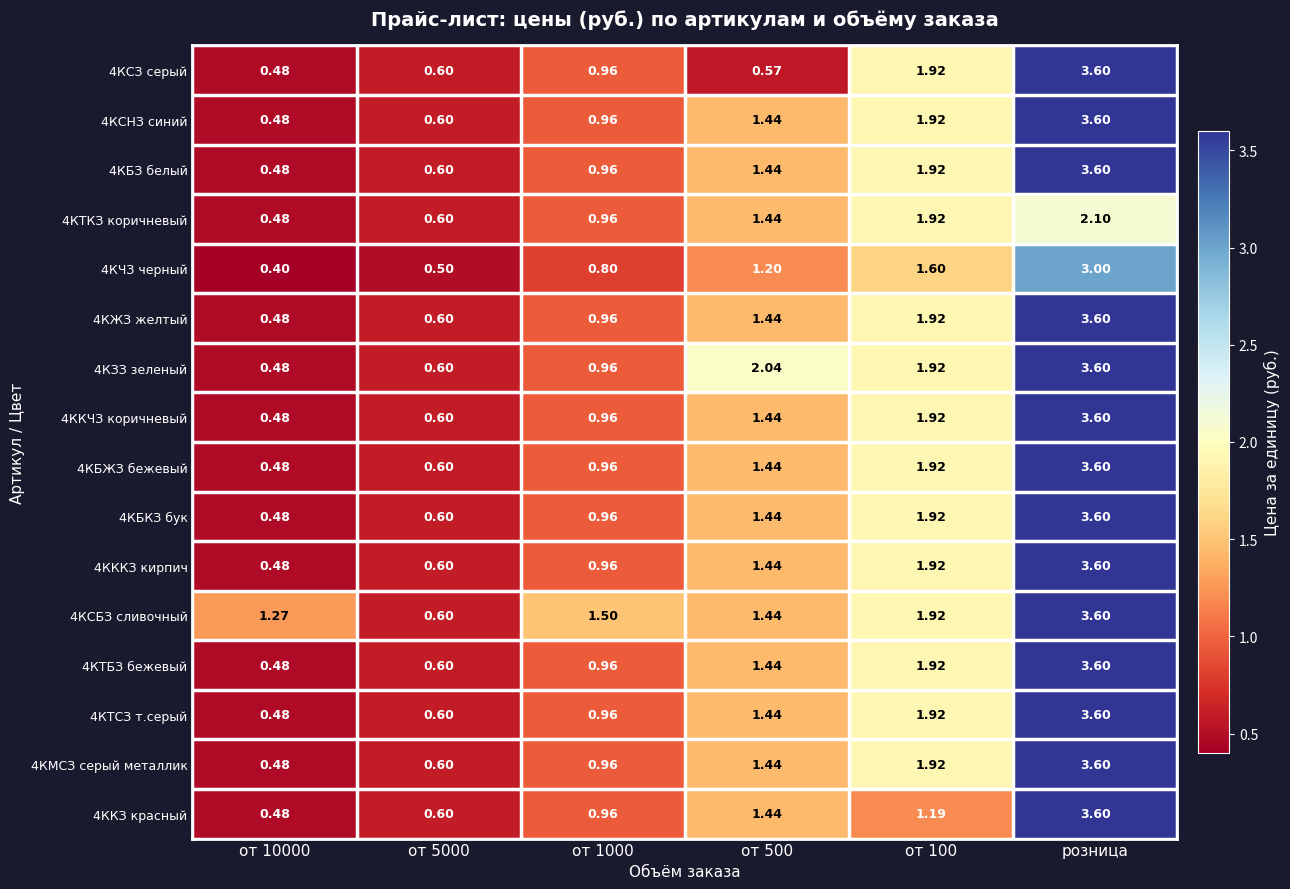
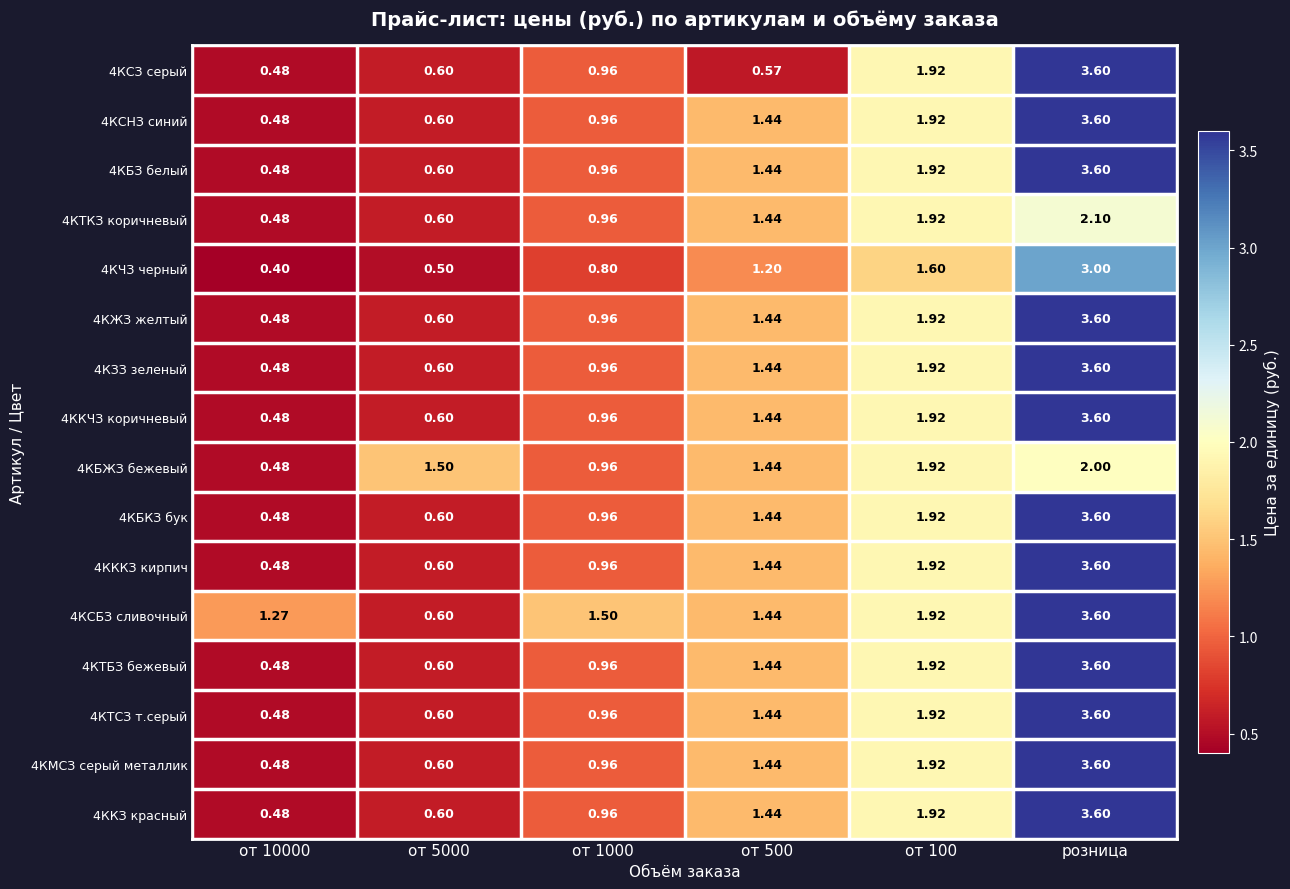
4КЗЗ зеленый, от 500: 2.04 -> 1.44
4КБЖЗ бежевый, от 5000: 0.60 -> 1.50
4КБЖЗ бежевый, розница: 3.60 -> 2.00
4ККЗ красный, от 100: 1.19 -> 1.92
